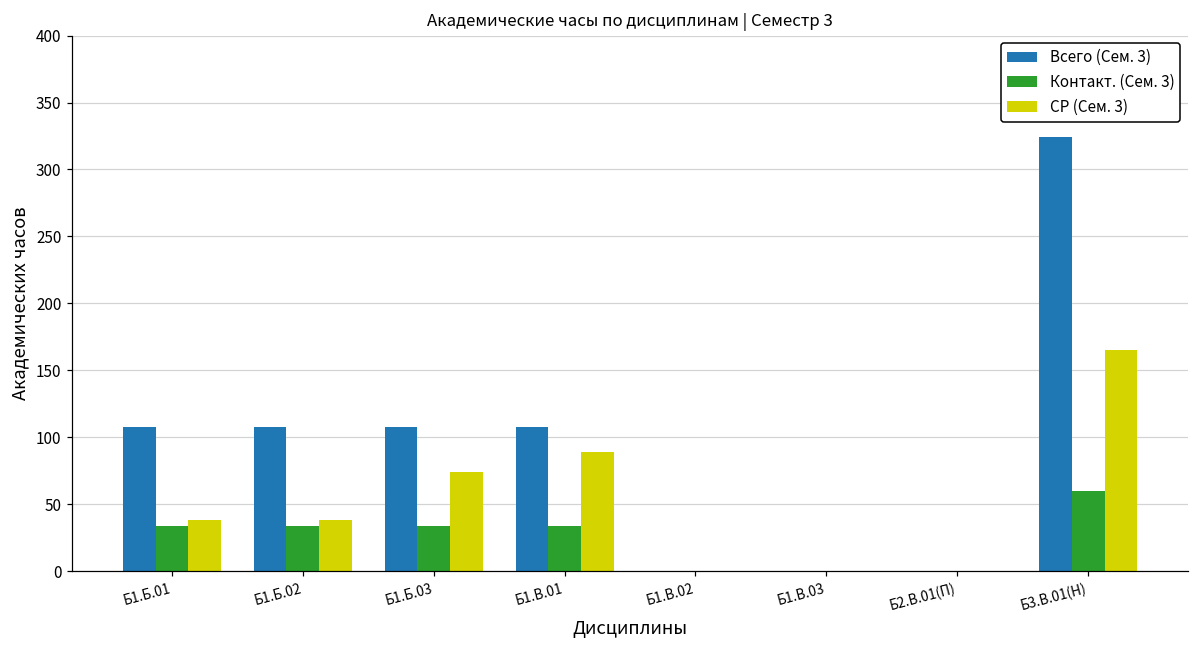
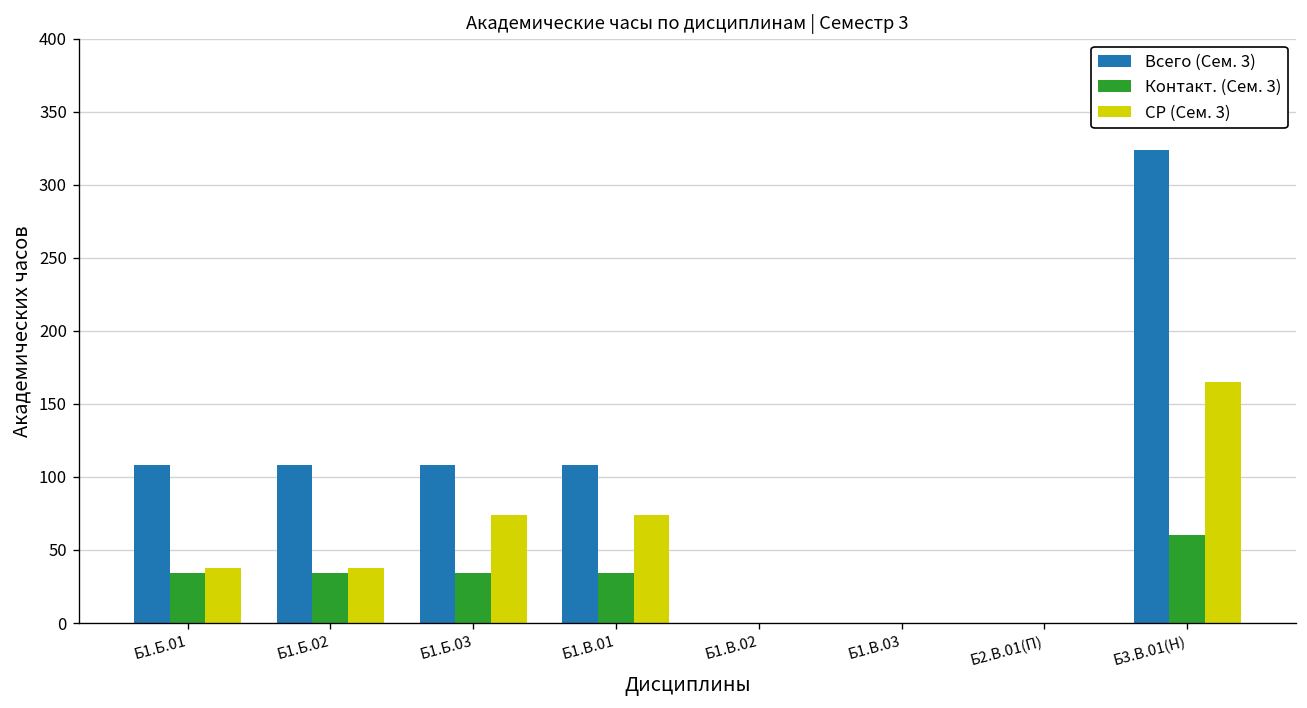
СР (Сем. 3), Б1.В.01: 89 -> 74
